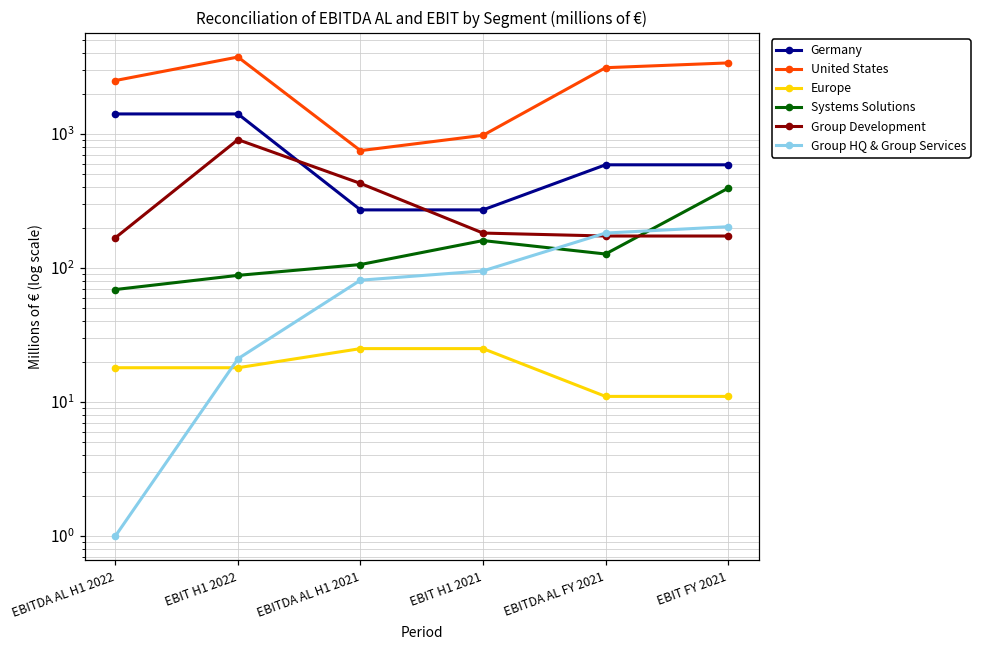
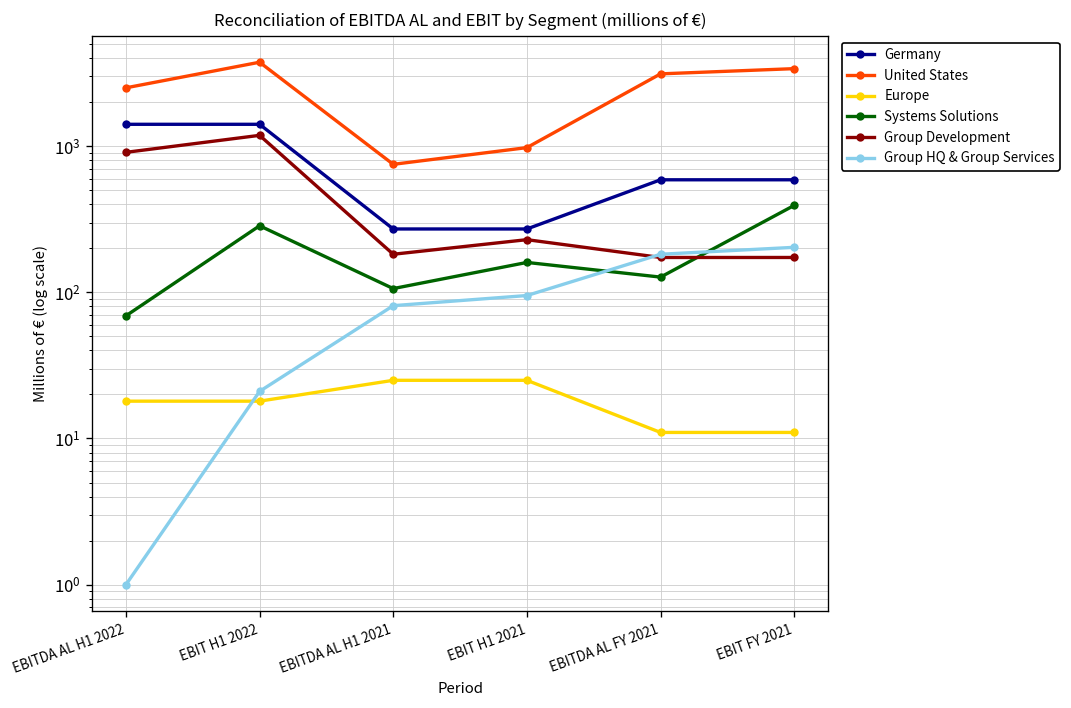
Group Development, EBITDA AL H1 2022: 170 -> 900
Systems Solutions, EBIT H1 2022: 90 -> 290
Group Development, EBIT H1 2022: 900 -> 1200
Group Development, EBITDA AL H1 2021: 430 -> 180
Group Development, EBIT H1 2021: 180 -> 230
